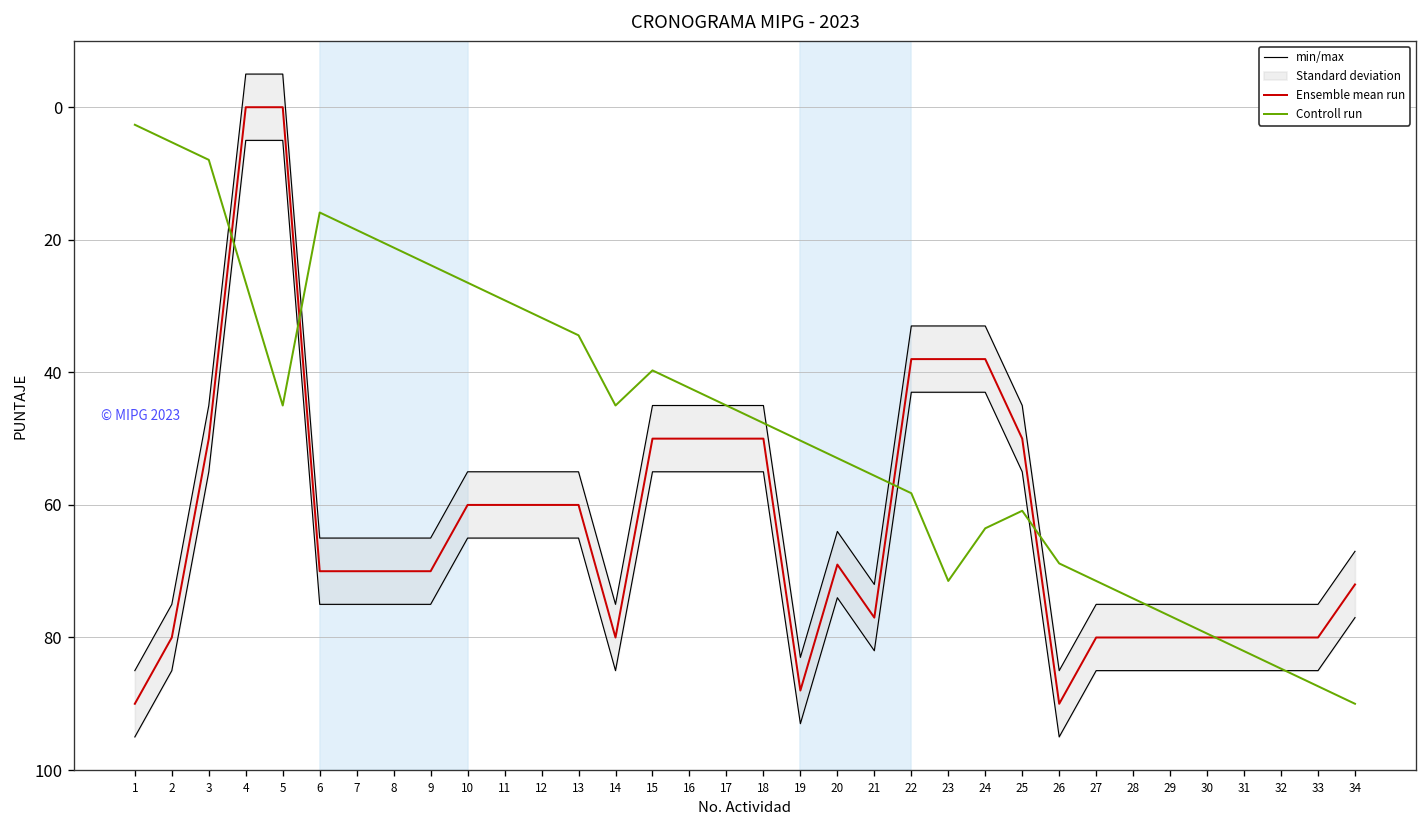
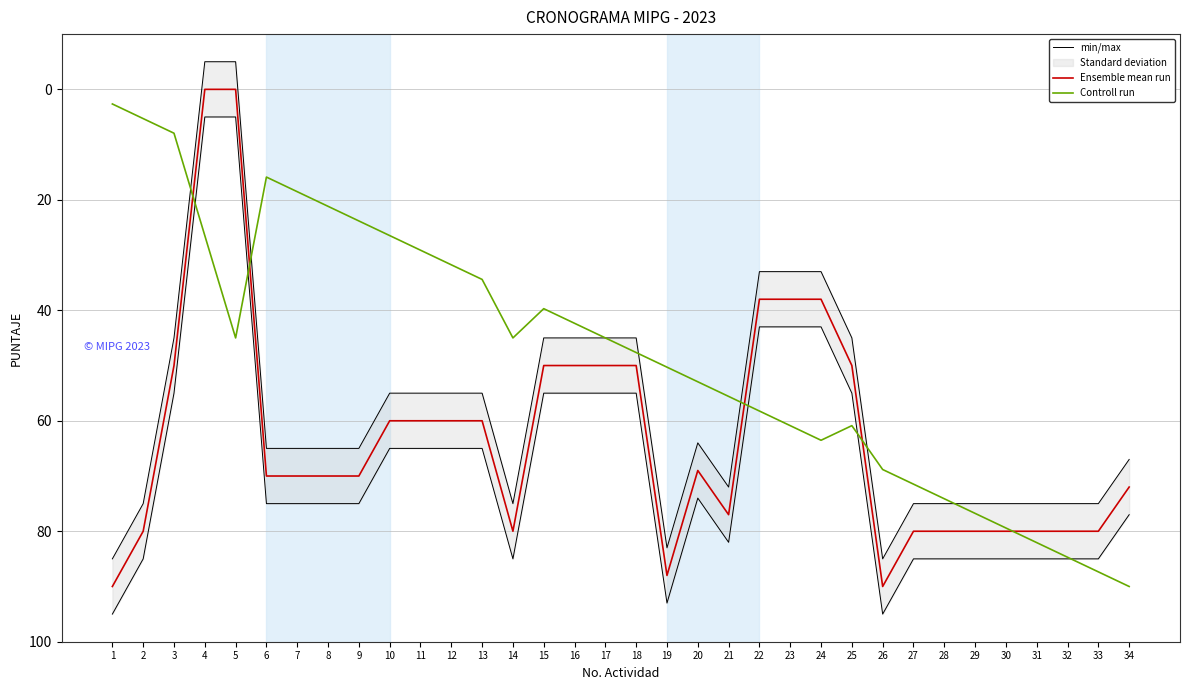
Controll run, 23: 71 -> 61
